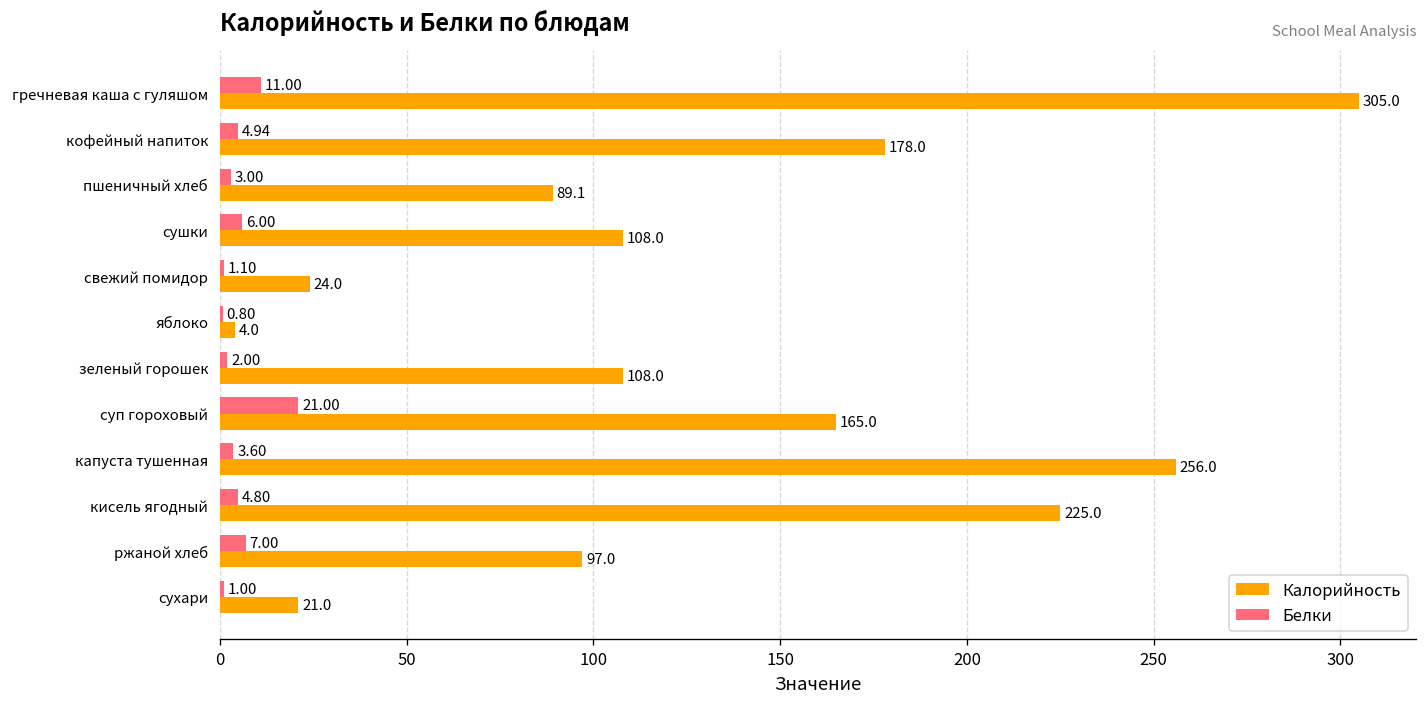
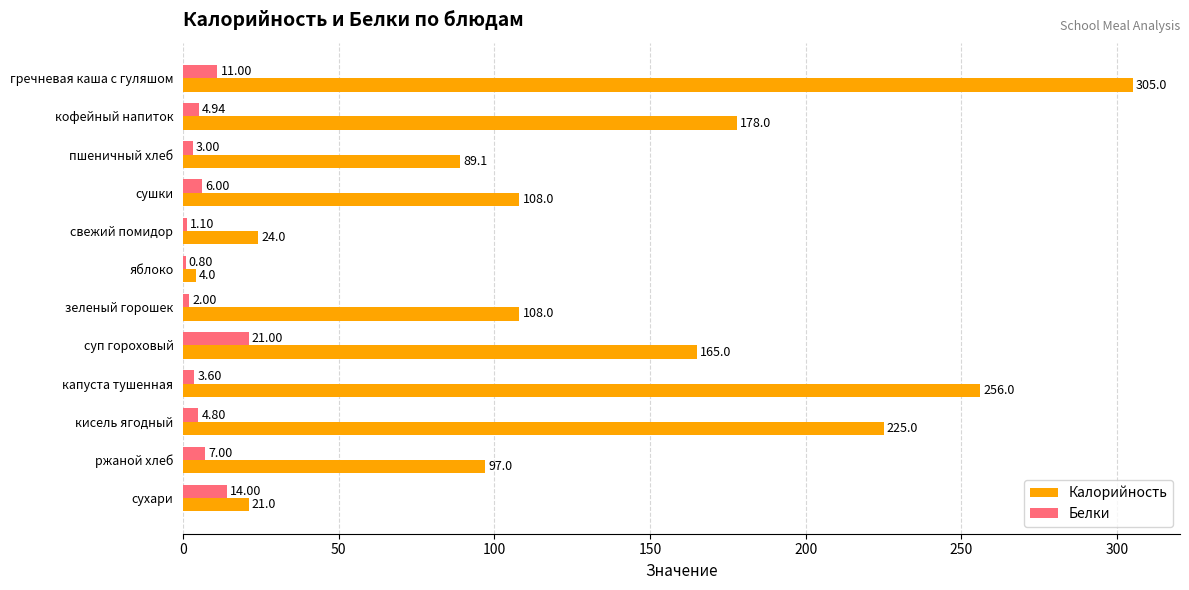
Белки, сухари: 1.00 -> 14.00
